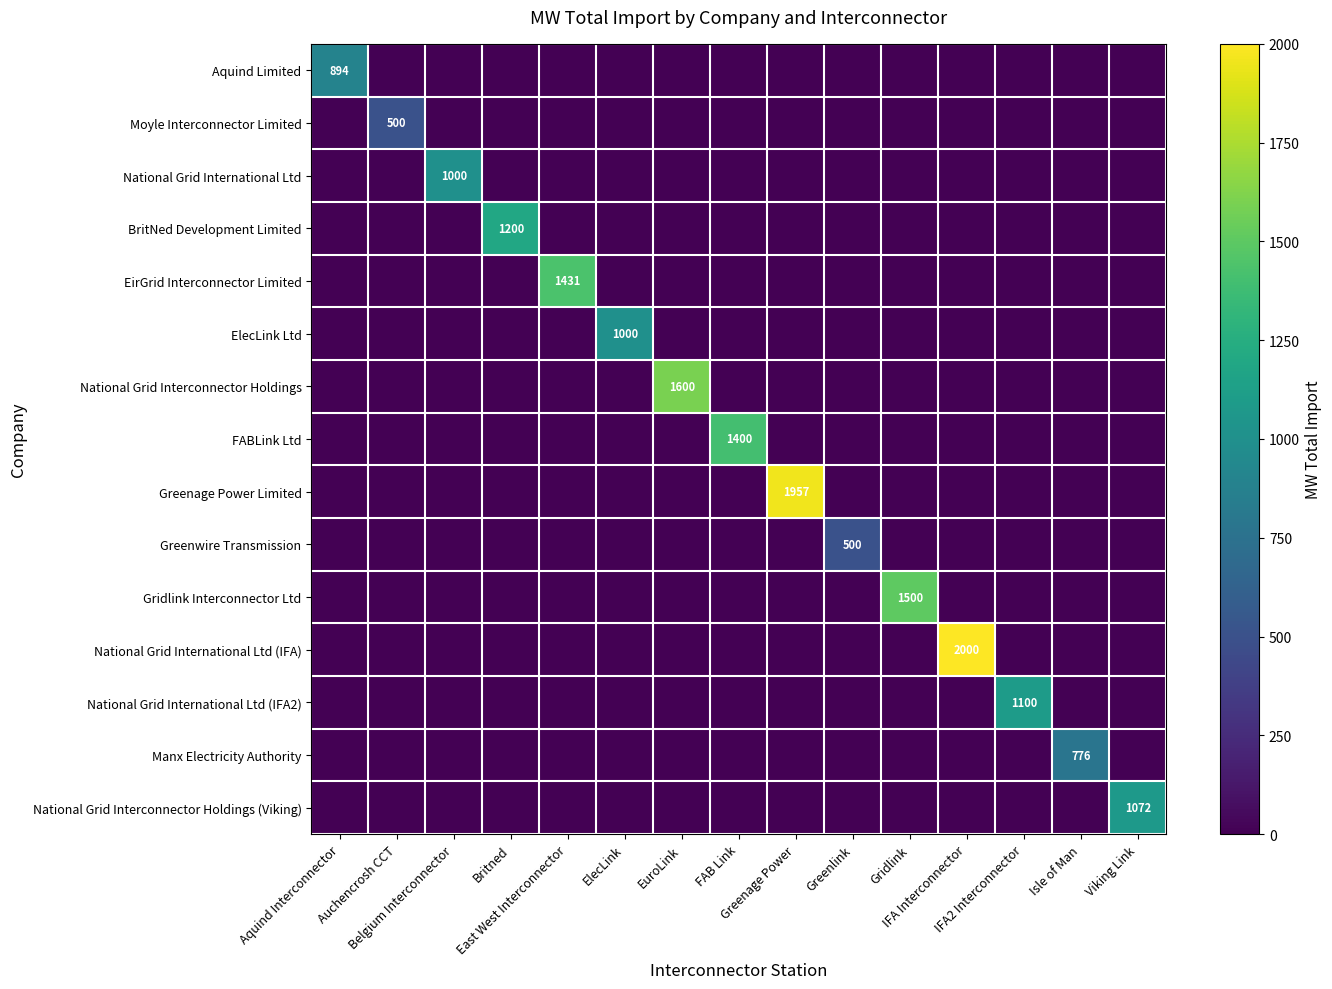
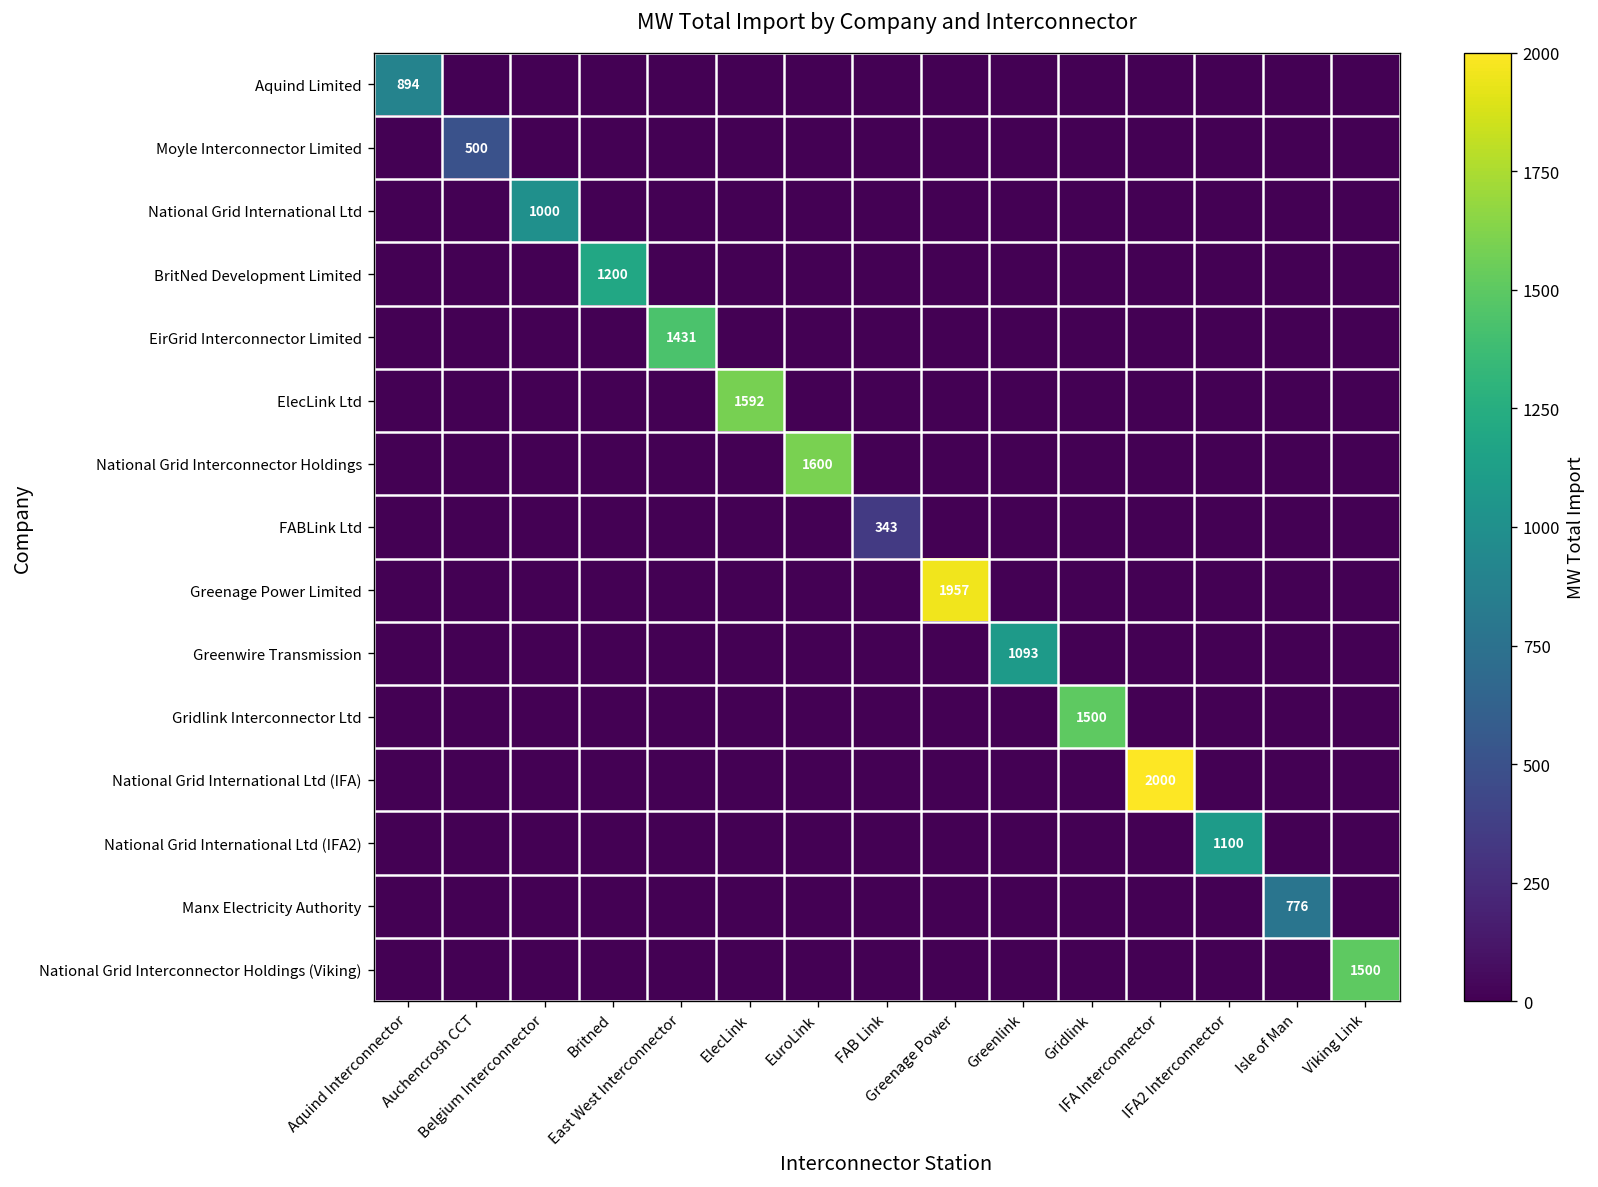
ElecLink Ltd, ElecLink: 1000 -> 1592
FABLink Ltd, FAB Link: 1400 -> 343
Greenwire Transmission, Greenlink: 500 -> 1093
National Grid Interconnector Holdings (Viking), Viking Link: 1072 -> 1500
